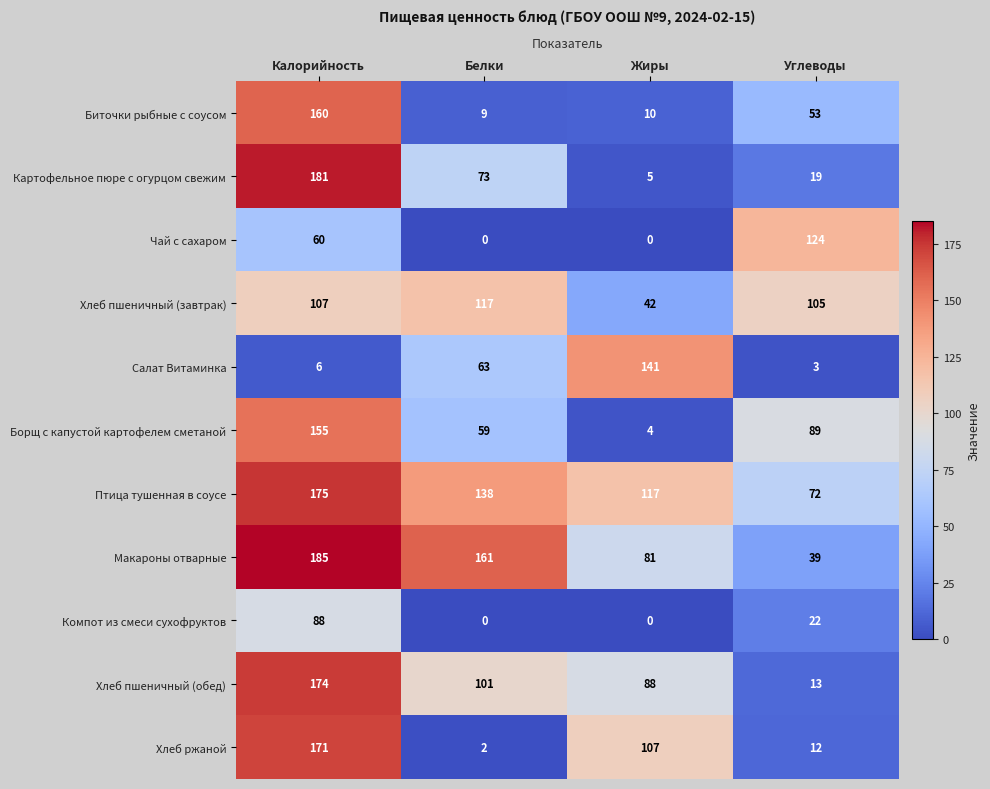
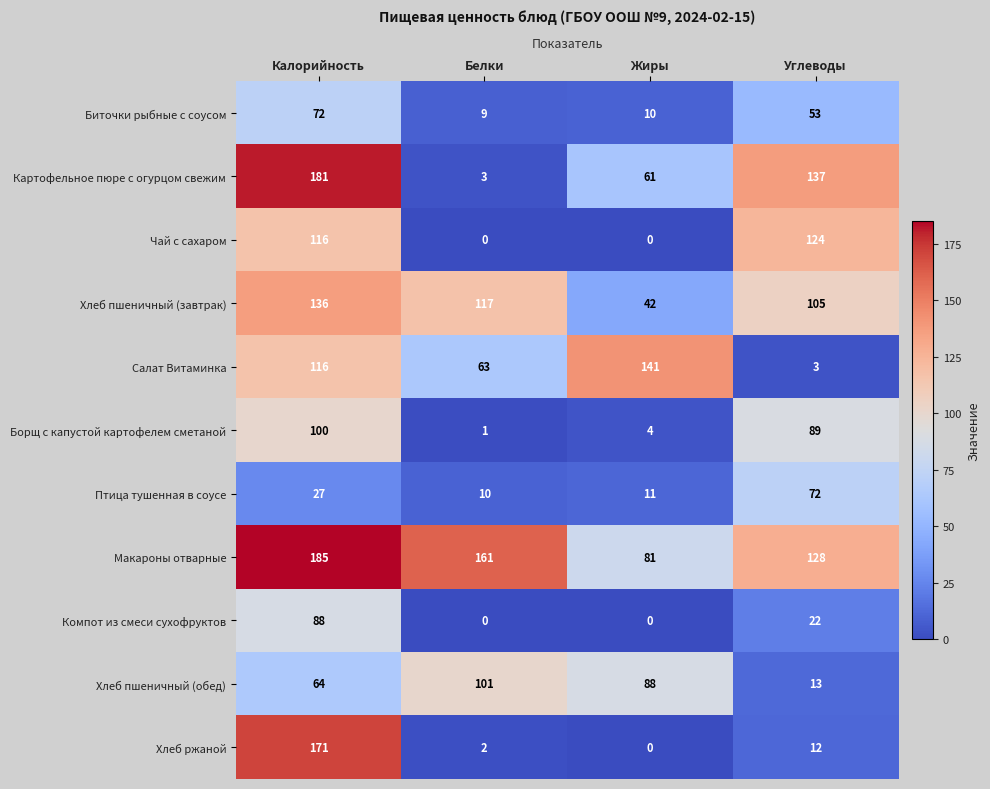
Биточки рыбные с соусом, Калорийность: 160 -> 72
Картофельное пюре с огурцом свежим, Белки: 73 -> 3
Картофельное пюре с огурцом свежим, Жиры: 5 -> 61
Картофельное пюре с огурцом свежим, Углеводы: 19 -> 137
Чай с сахаром, Калорийность: 60 -> 116
Хлеб пшеничный (завтрак), Калорийность: 107 -> 136
Салат Витаминка, Калорийность: 6 -> 116
Борщ с капустой картофелем сметаной, Калорийность: 155 -> 100
Борщ с капустой картофелем сметаной, Белки: 59 -> 1
Птица тушенная в соусе, Калорийность: 175 -> 27
Птица тушенная в соусе, Белки: 138 -> 10
Птица тушенная в соусе, Жиры: 117 -> 11
Макароны отварные, Углеводы: 39 -> 128
Хлеб пшеничный (обед), Калорийность: 174 -> 64
Хлеб ржаной, Жиры: 107 -> 0
